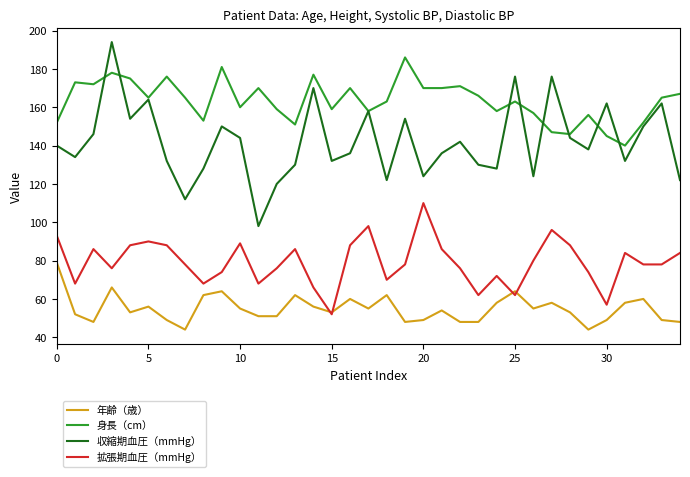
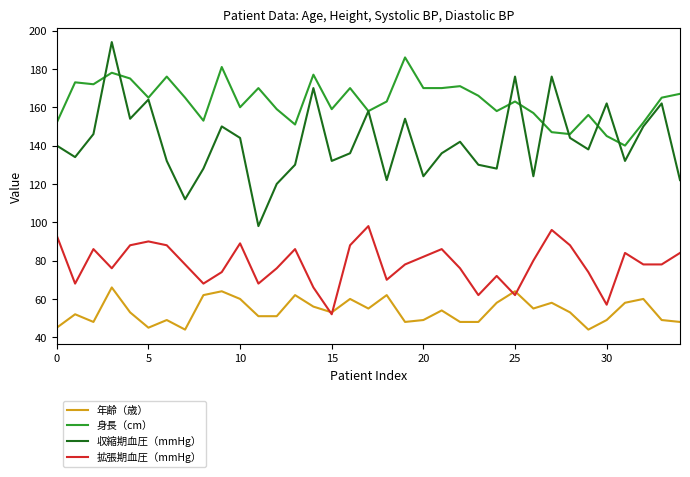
年齢（歳）, 0: 79 -> 45
年齢（歳）, 5: 56 -> 45
年齢（歳）, 10: 55 -> 60
拡張期血圧（mmHg）, 20: 110 -> 82
